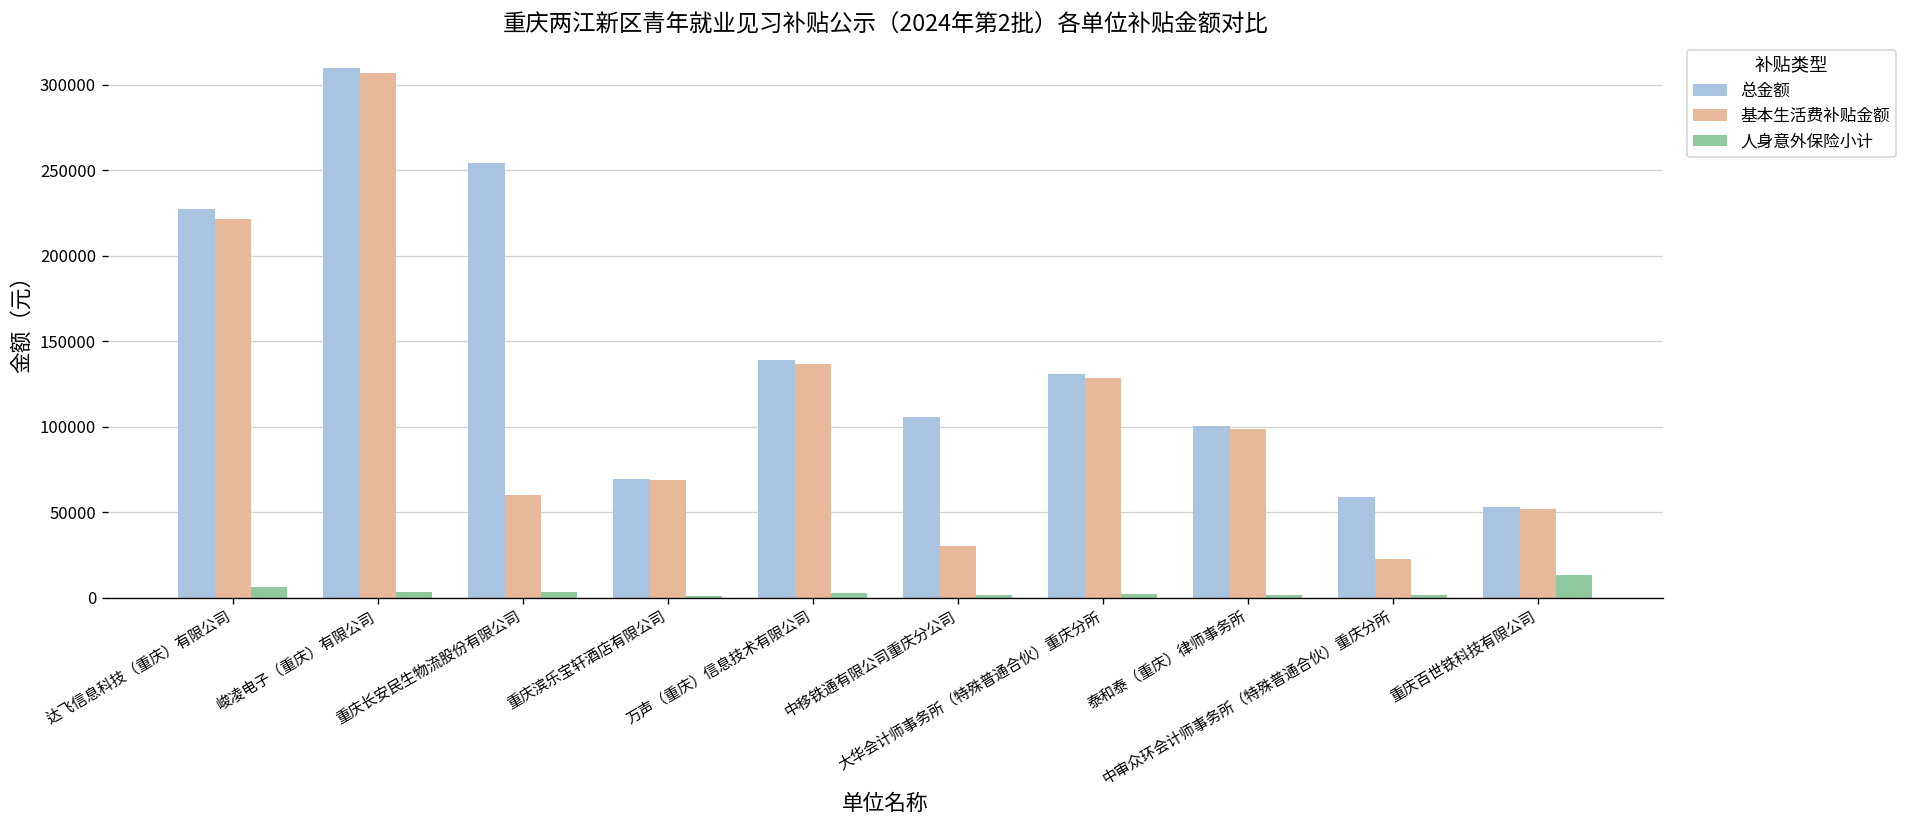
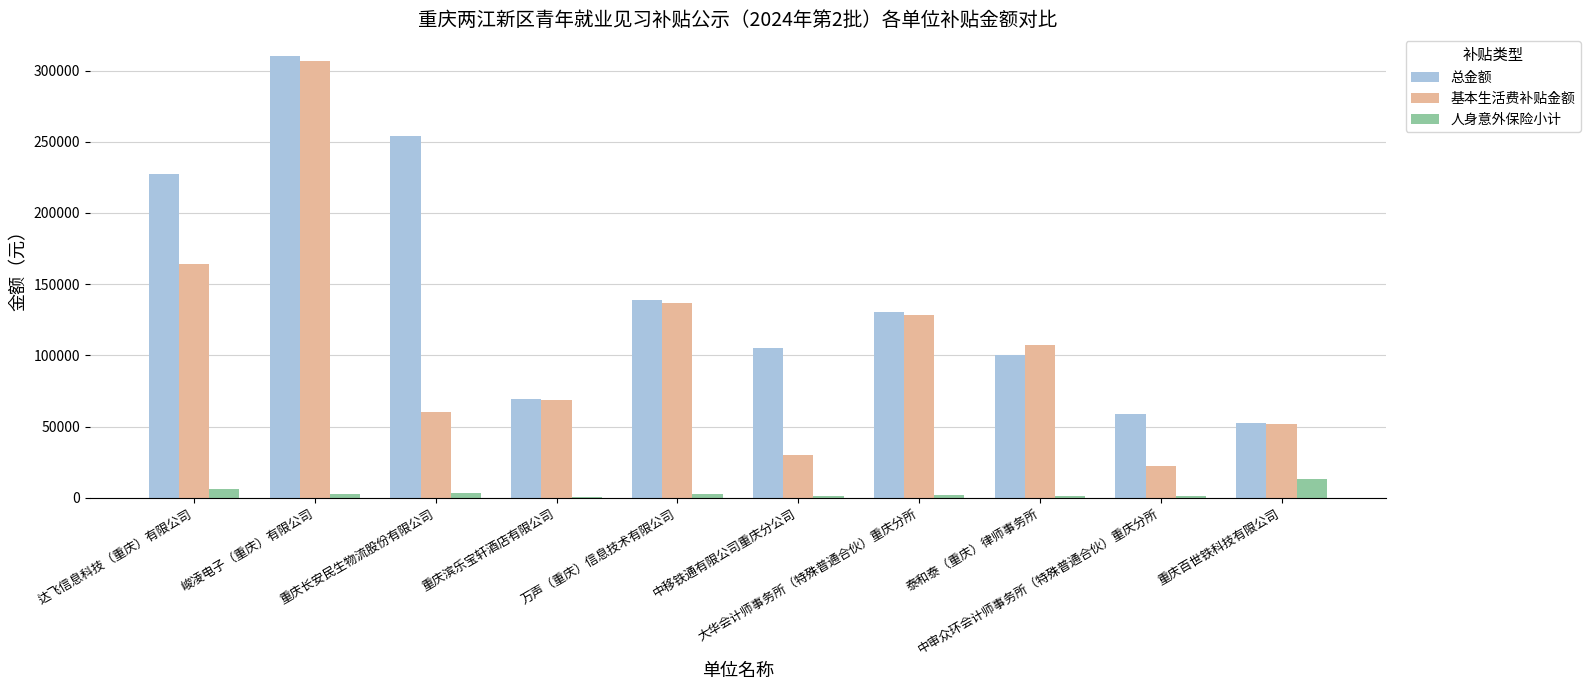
基本生活费补贴金额, 达飞信息科技（重庆）有限公司: 221000 -> 164000
基本生活费补贴金额, 泰和泰（重庆）律师事务所: 99000 -> 107000
